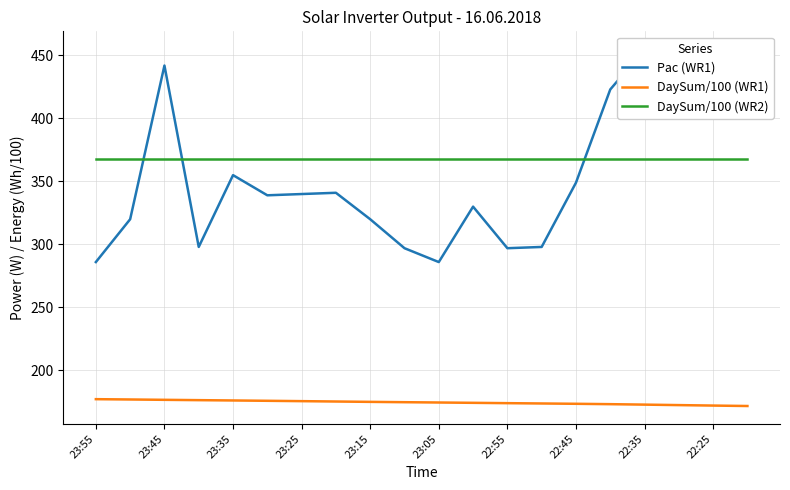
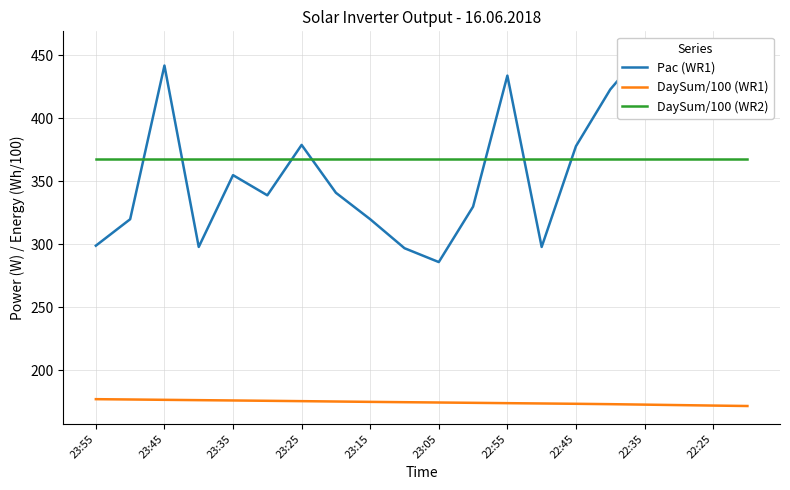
Pac (WR1), 23:55: 286 -> 299
Pac (WR1), 23:25: 340 -> 379
Pac (WR1), 22:55: 297 -> 434
Pac (WR1), 22:45: 349 -> 378
